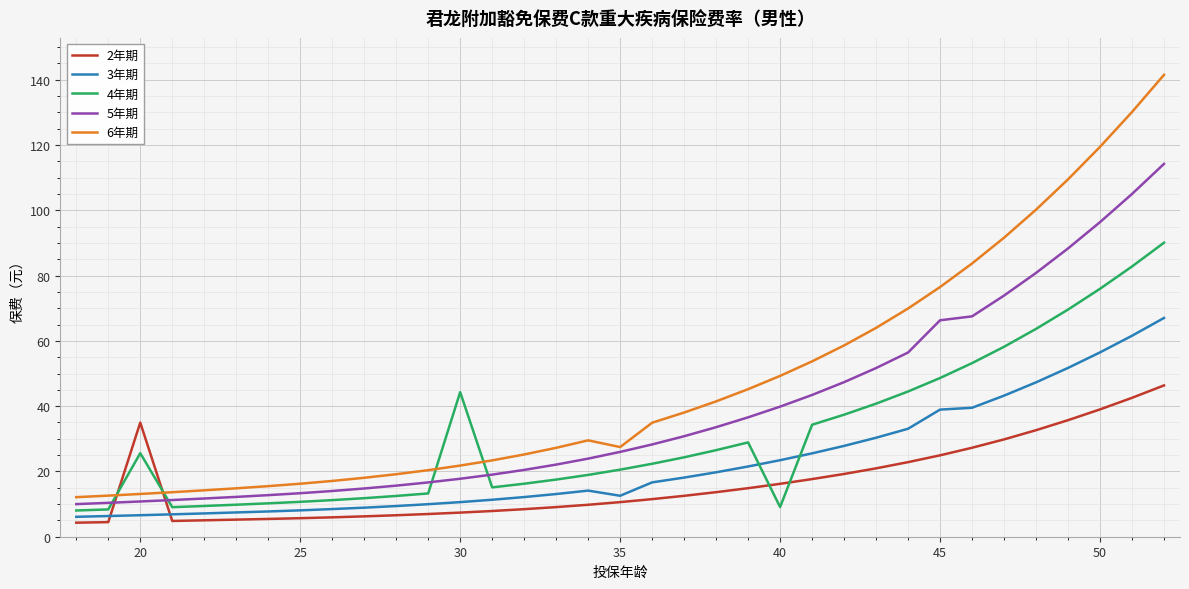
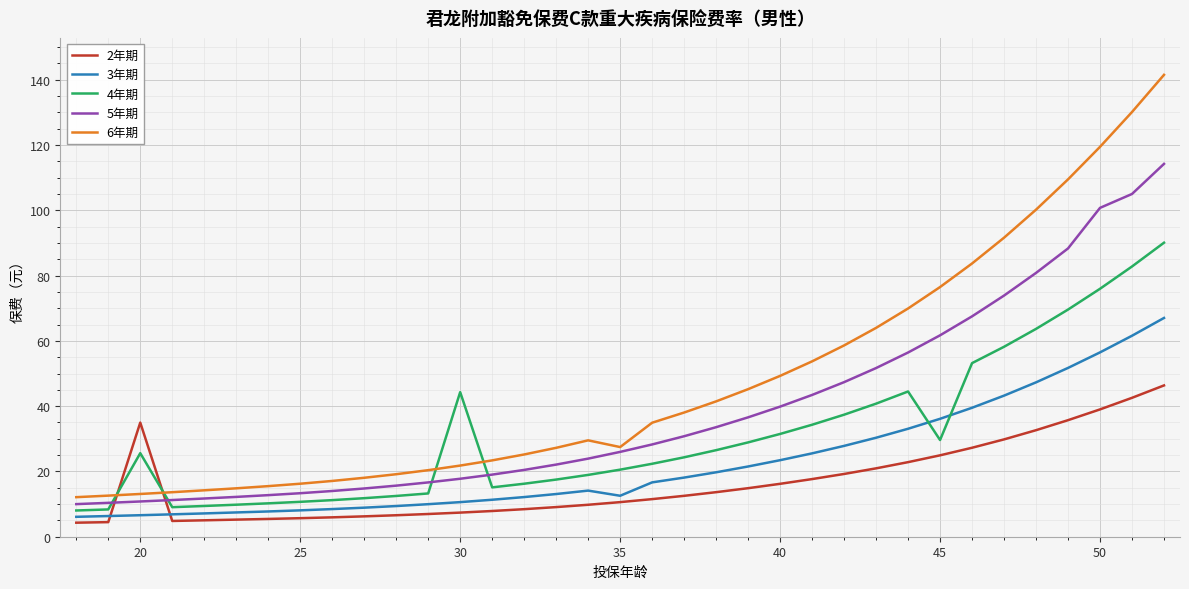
4年期, 40: 9 -> 31
3年期, 45: 39 -> 36
4年期, 45: 49 -> 30
5年期, 45: 66 -> 62
5年期, 50: 96 -> 101
